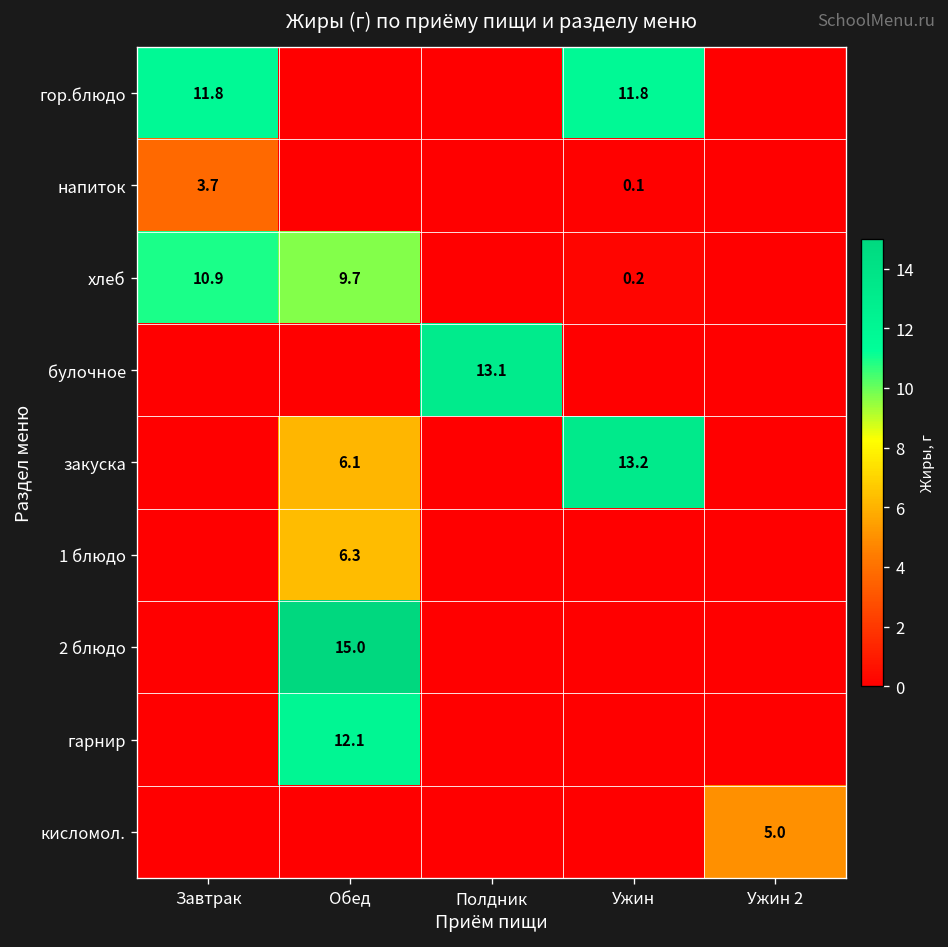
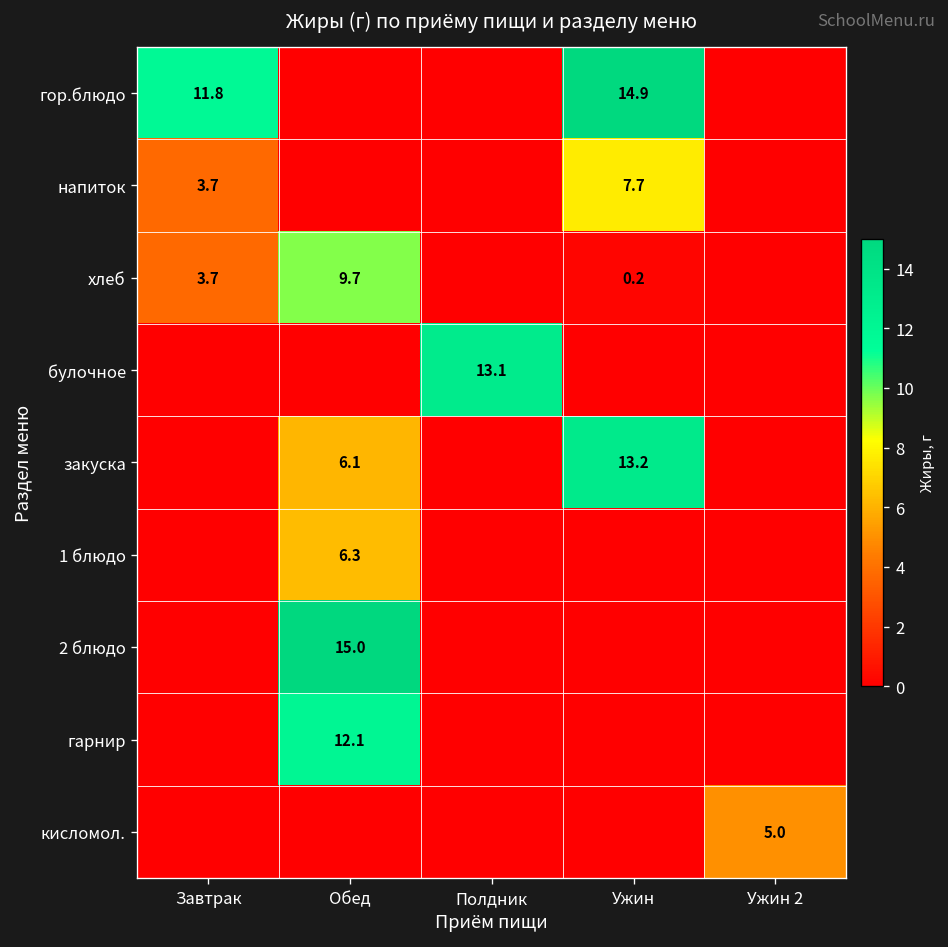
гор.блюдо, Ужин: 11.8 -> 14.9
напиток, Ужин: 0.1 -> 7.7
хлеб, Завтрак: 10.9 -> 3.7
